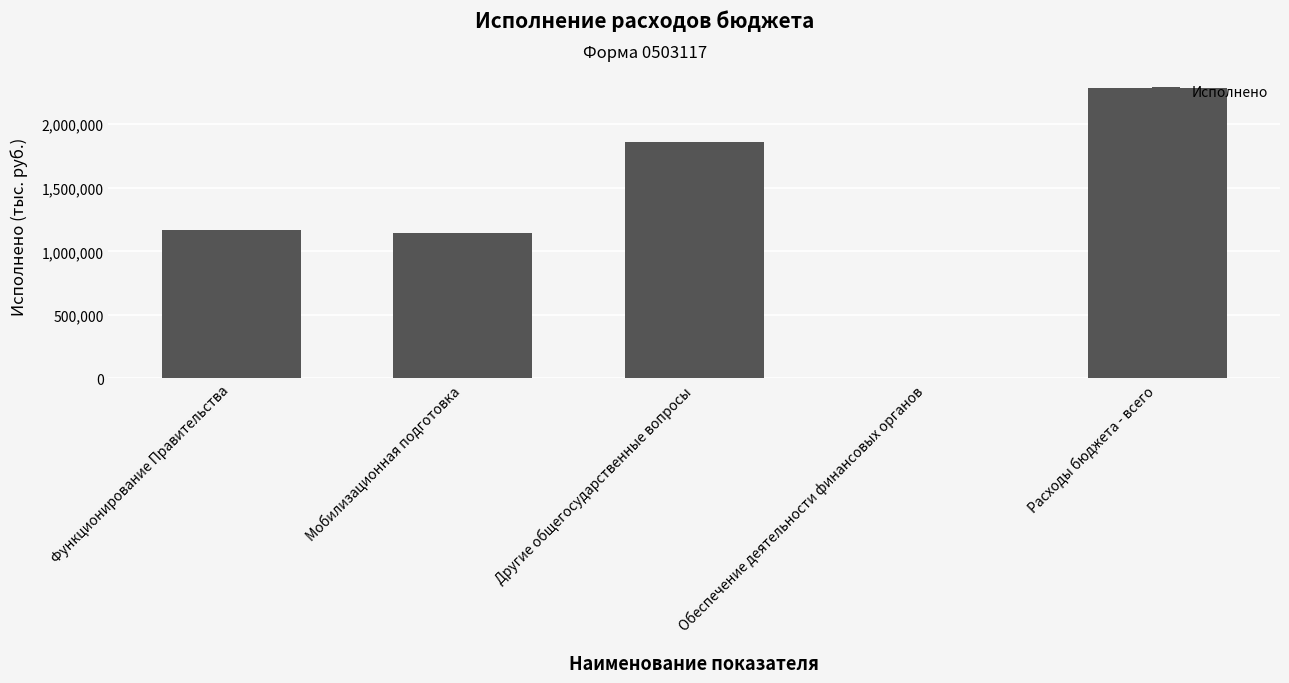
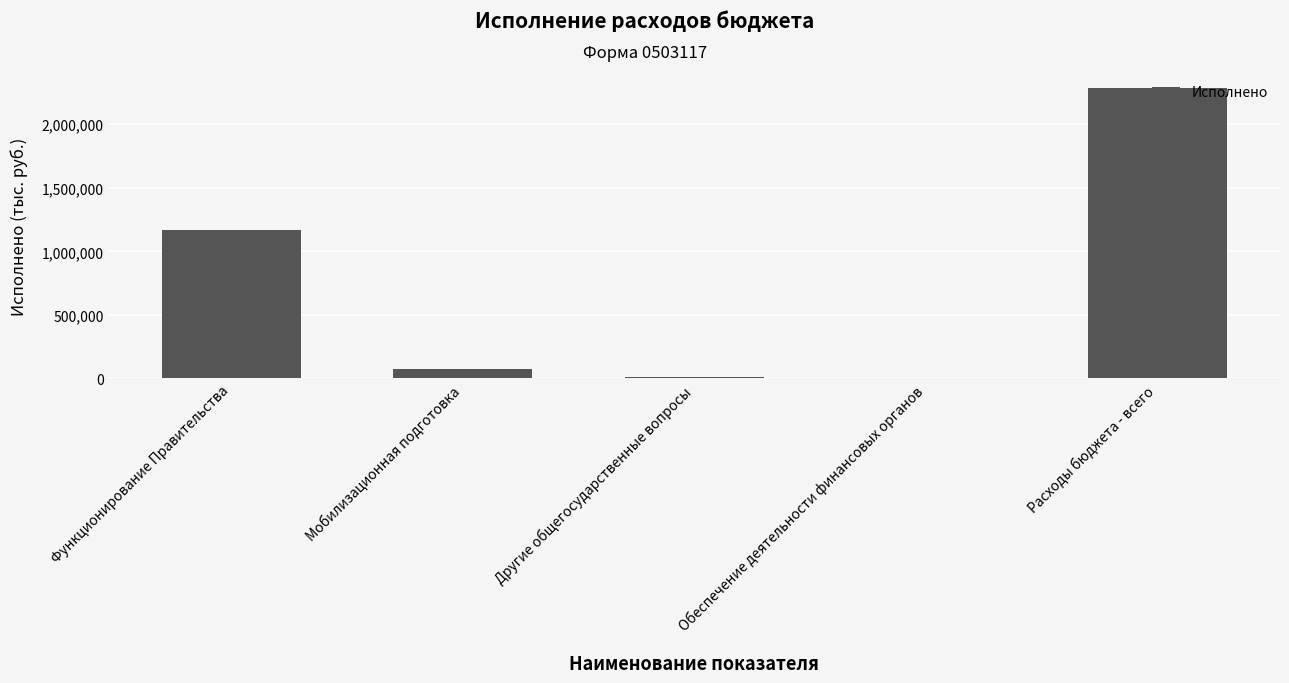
Мобилизационная подготовка: 1,140,000 -> 80,000
Другие общегосударственные вопросы: 1,860,000 -> 20,000
